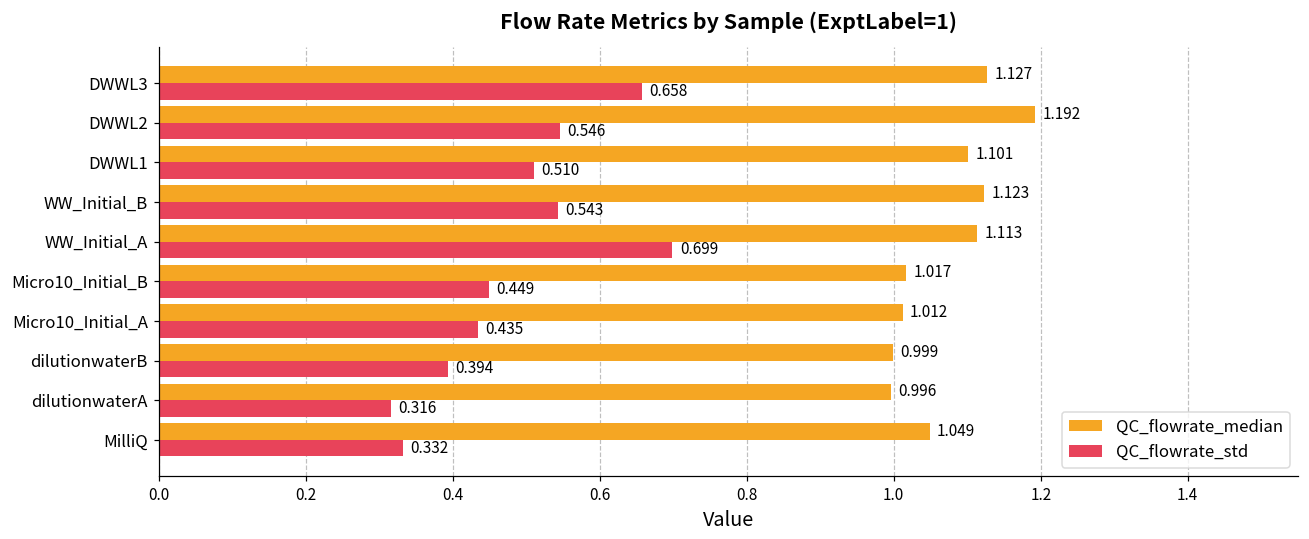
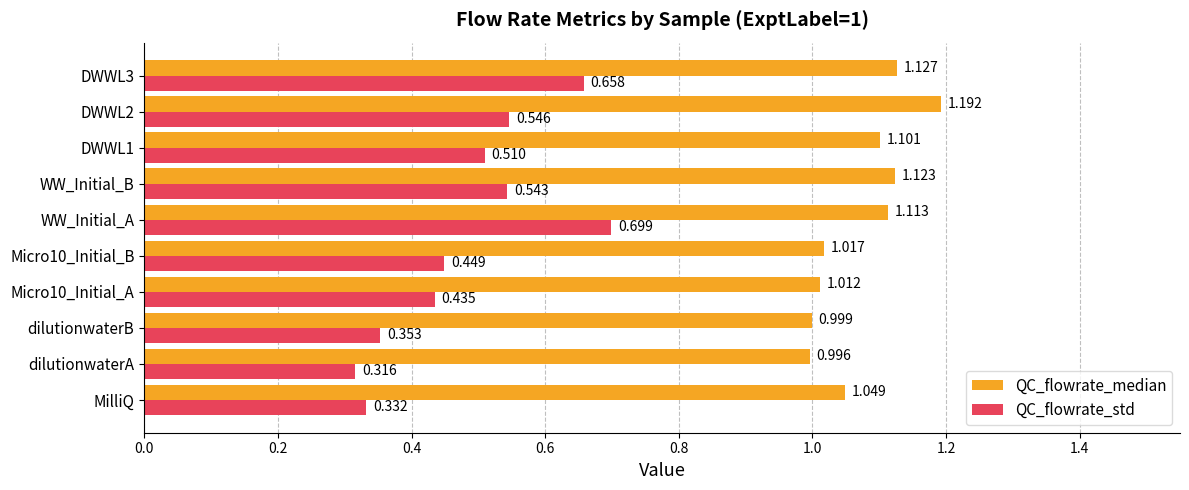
QC_flowrate_std, dilutionwaterB: 0.394 -> 0.353
